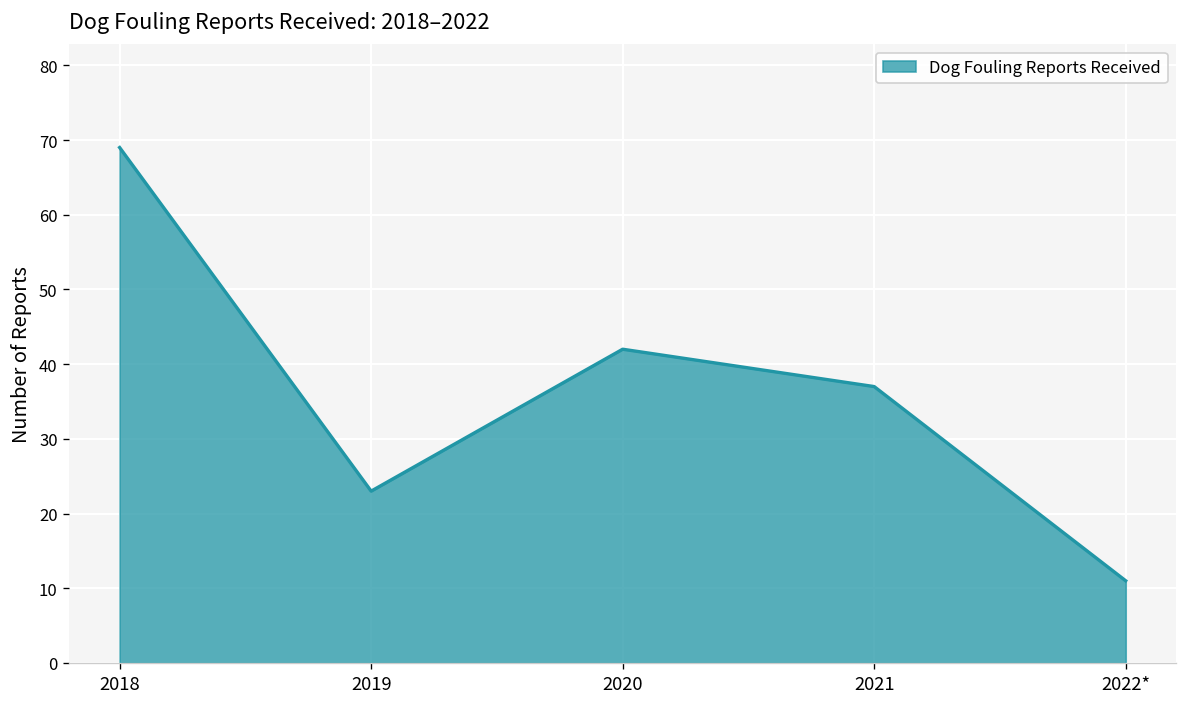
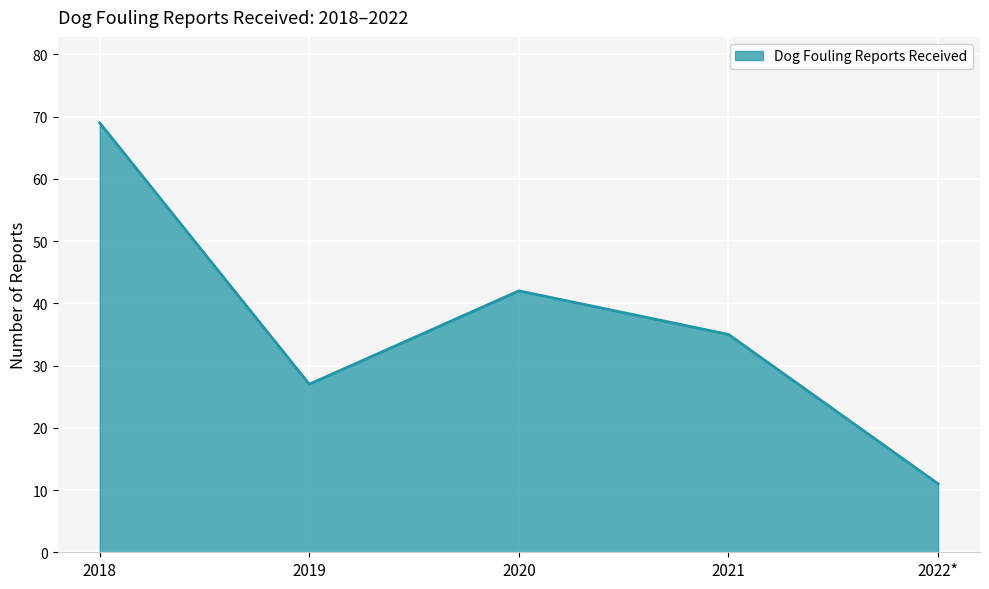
2019: 23 -> 27
2021: 37 -> 35
